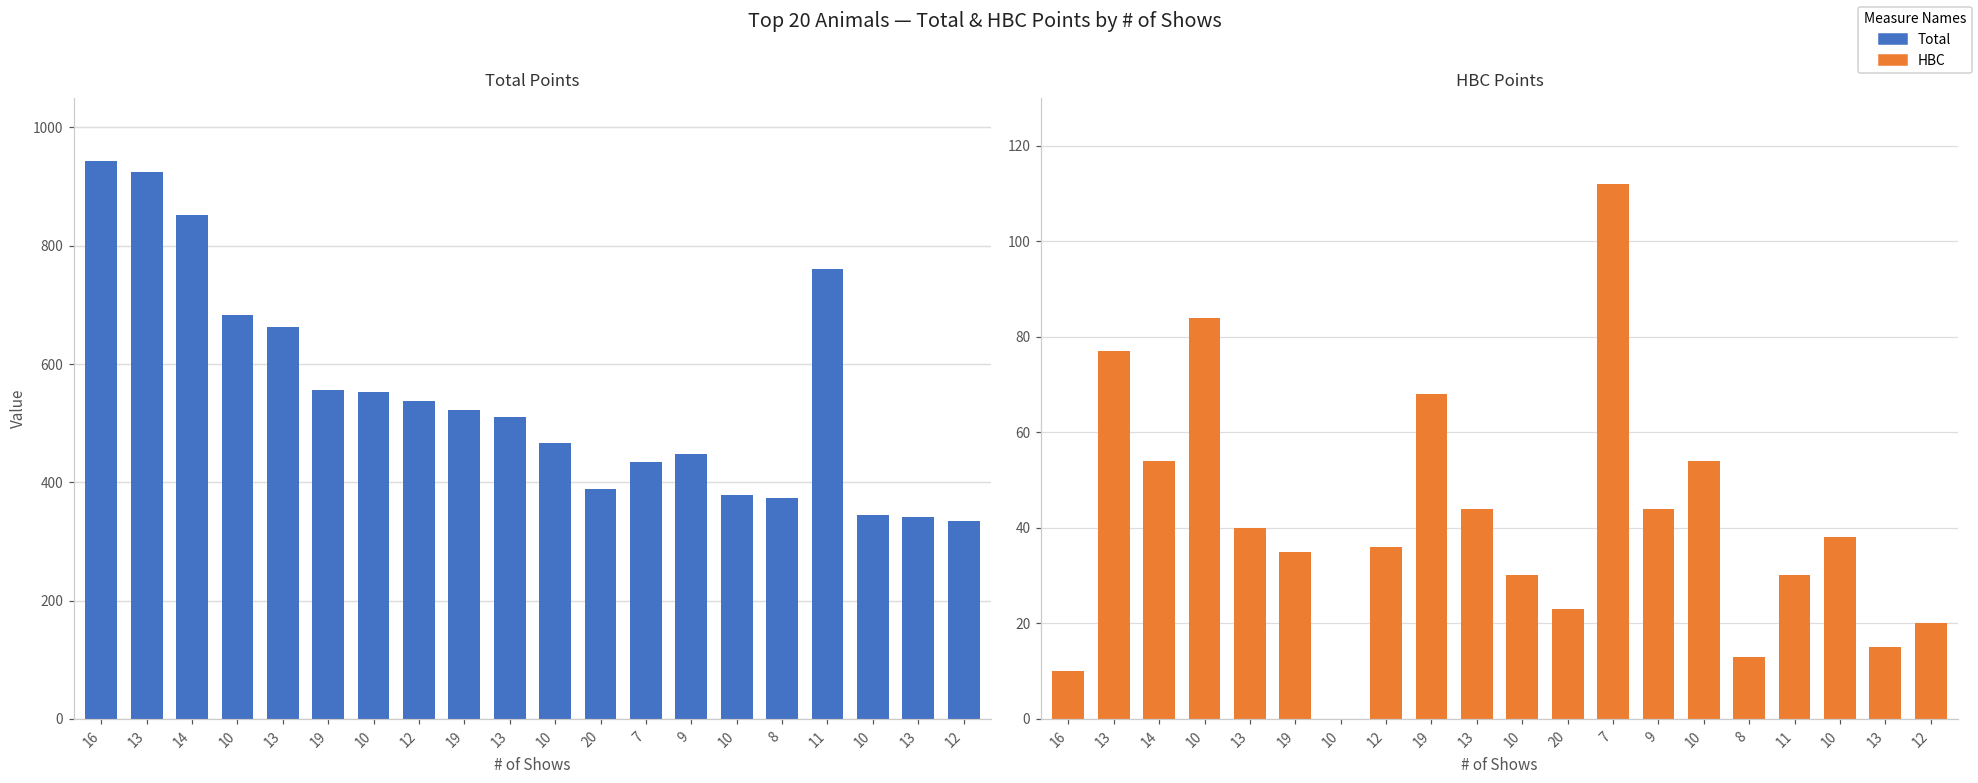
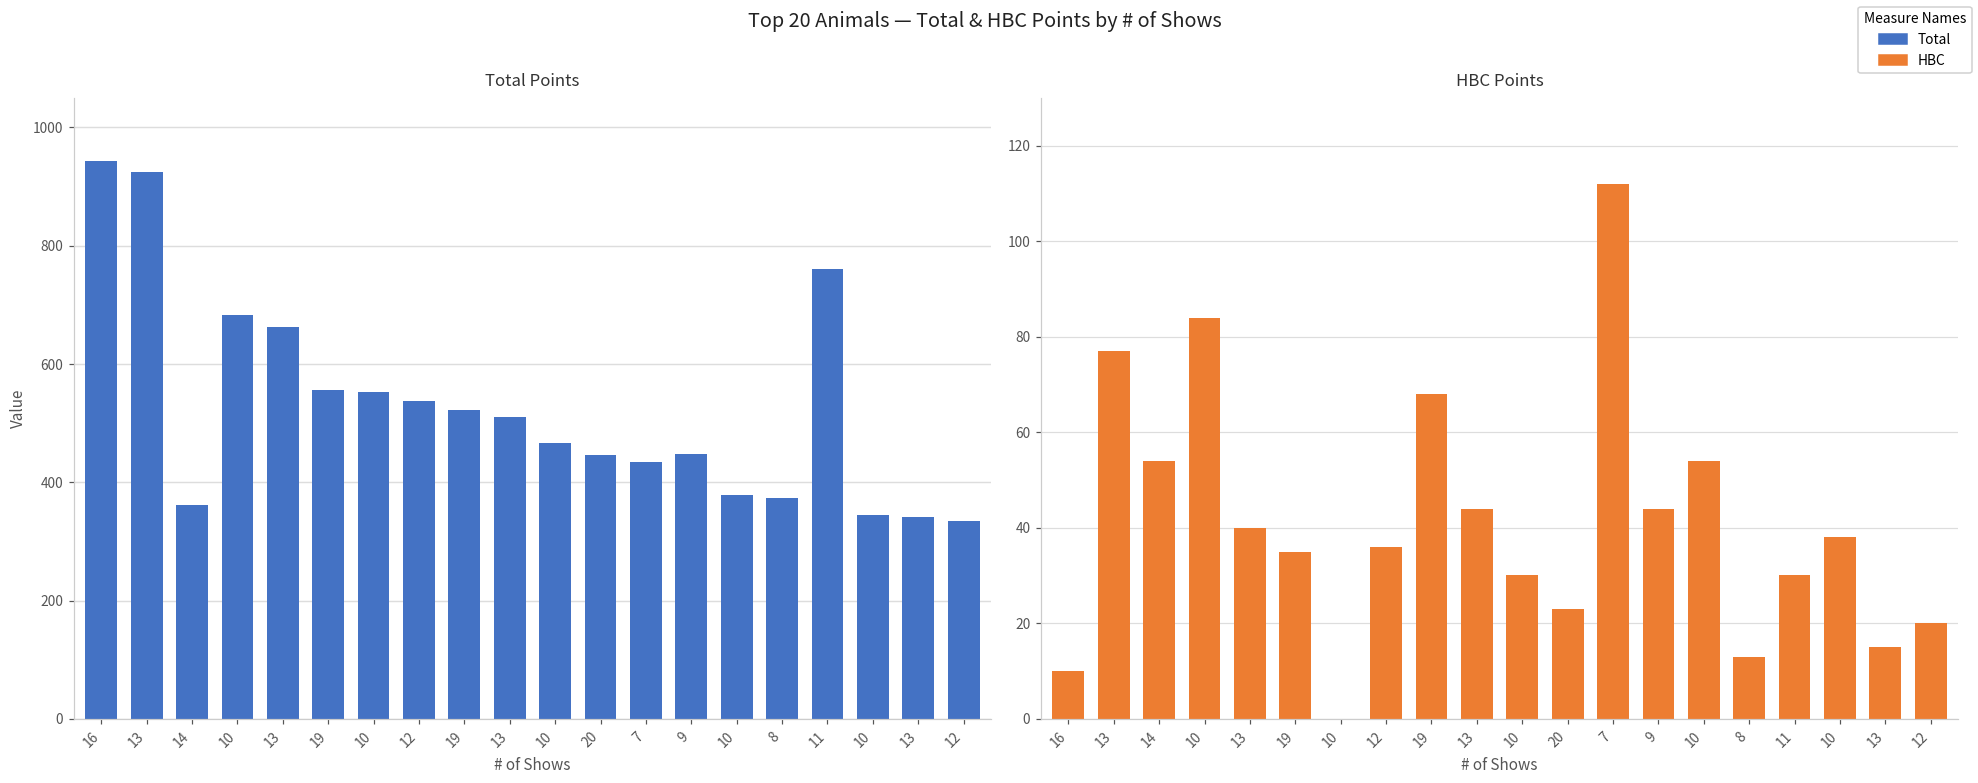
Total Points, 14: 850 -> 360
Total Points, 20: 390 -> 450
